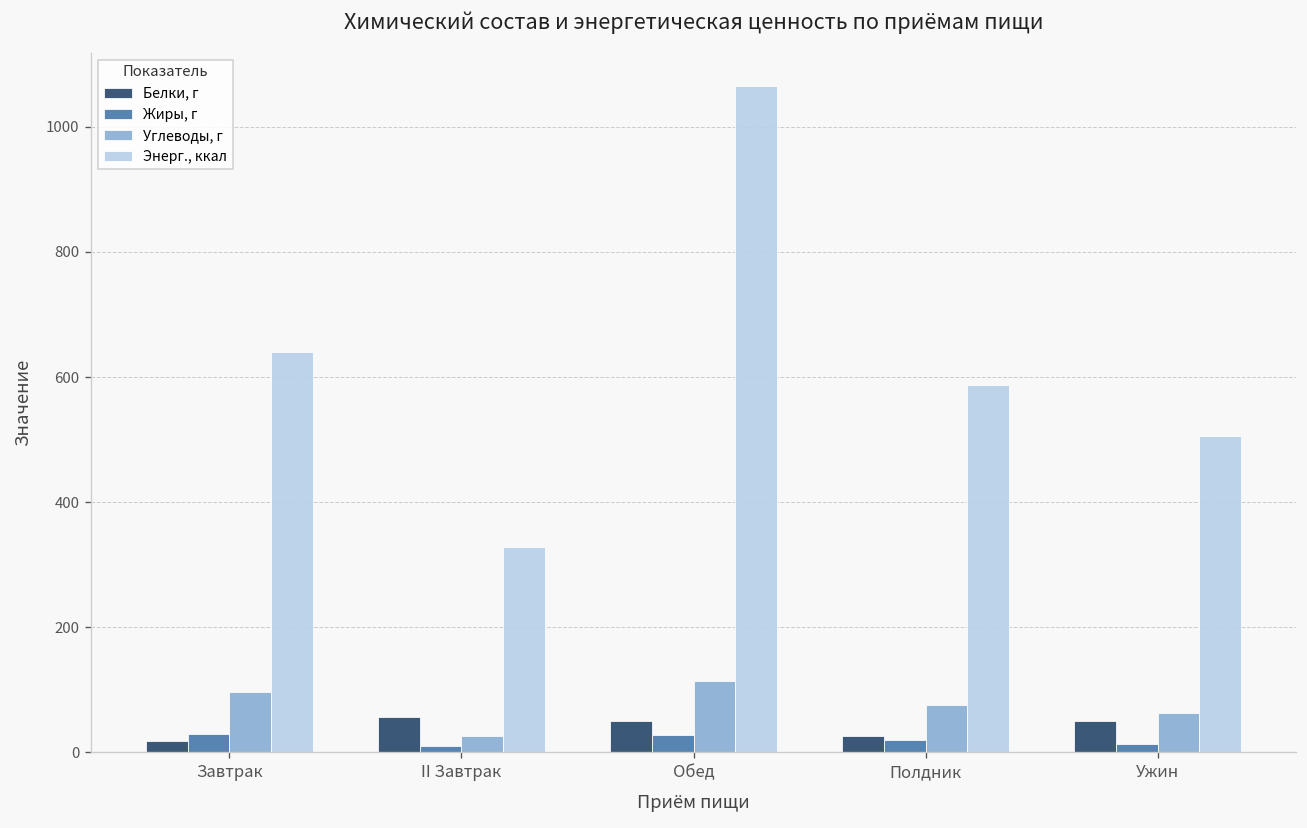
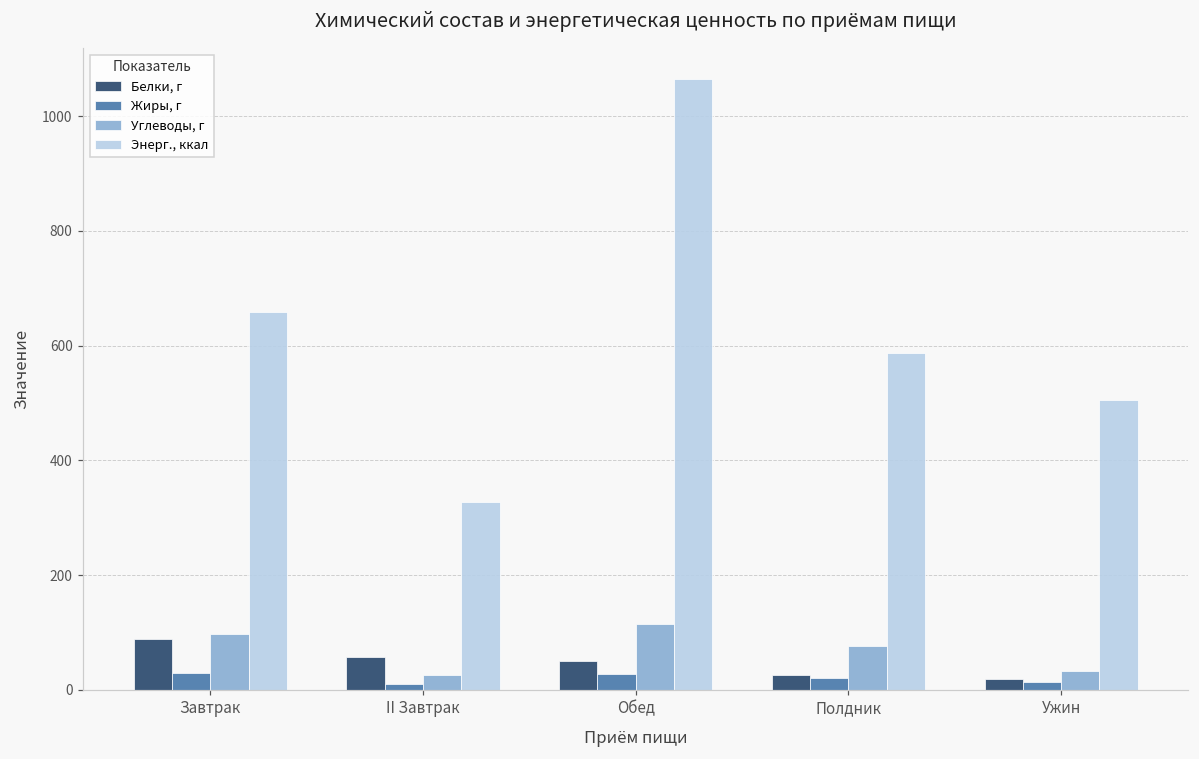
Белки, г, Завтрак: 20 -> 90
Энерг., ккал, Завтрак: 640 -> 660
Белки, г, Ужин: 50 -> 20
Углеводы, г, Ужин: 60 -> 30
